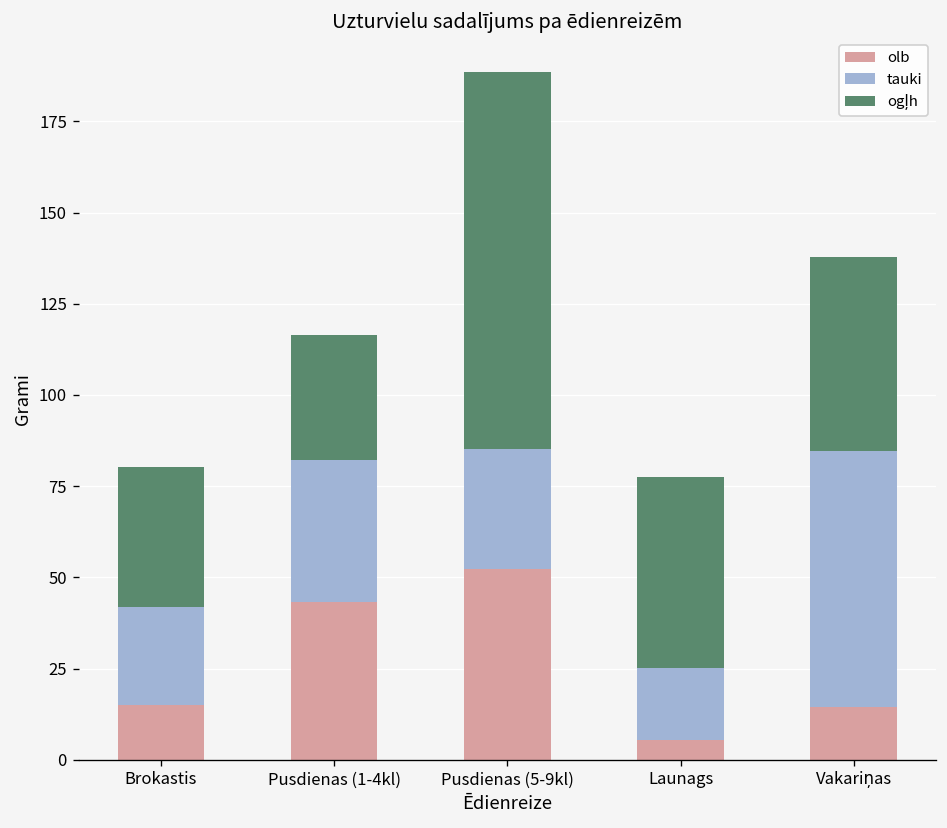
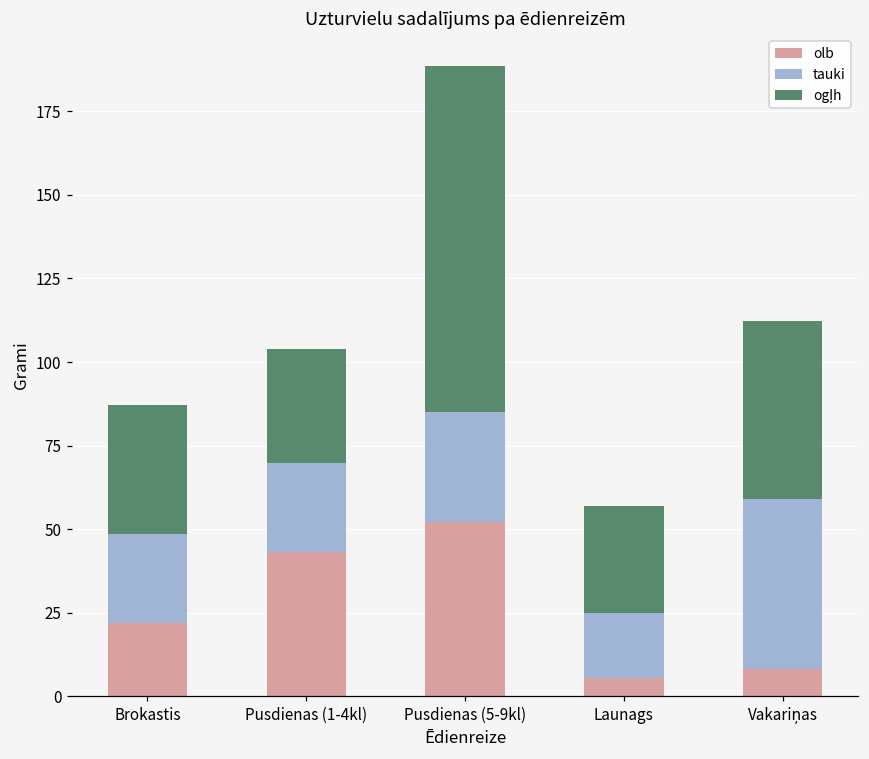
olb, Brokastis: 15 -> 22
tauki, Pusdienas (1-4kl): 39 -> 27
ogļh, Launags: 53 -> 32
olb, Vakariņas: 15 -> 8
tauki, Vakariņas: 70 -> 51
